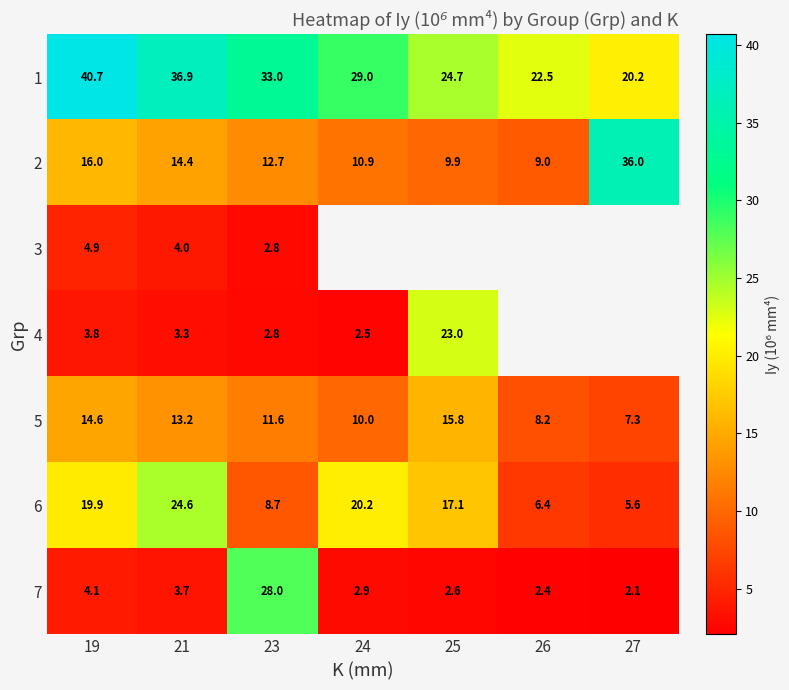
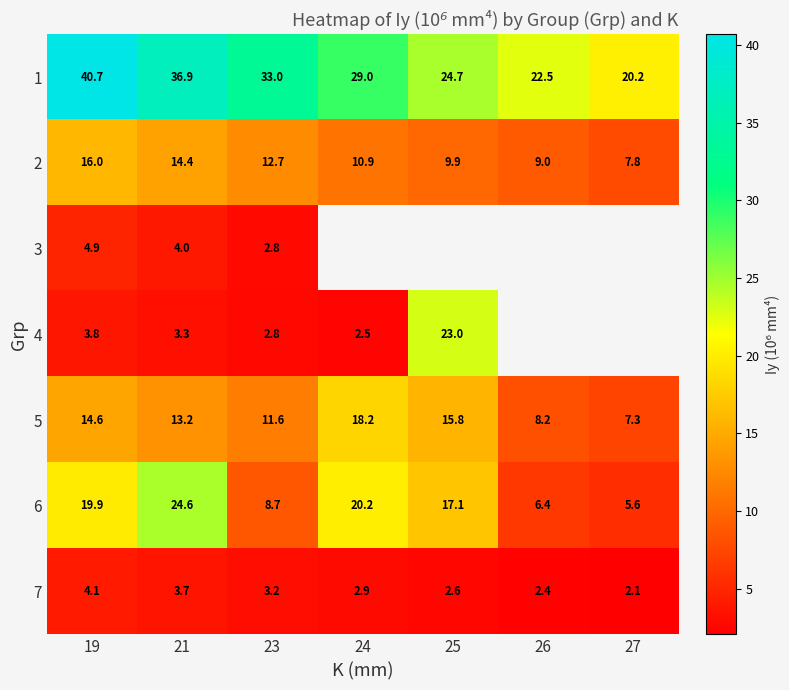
2, 27: 36.0 -> 7.8
5, 24: 10.0 -> 18.2
7, 23: 28.0 -> 3.2
